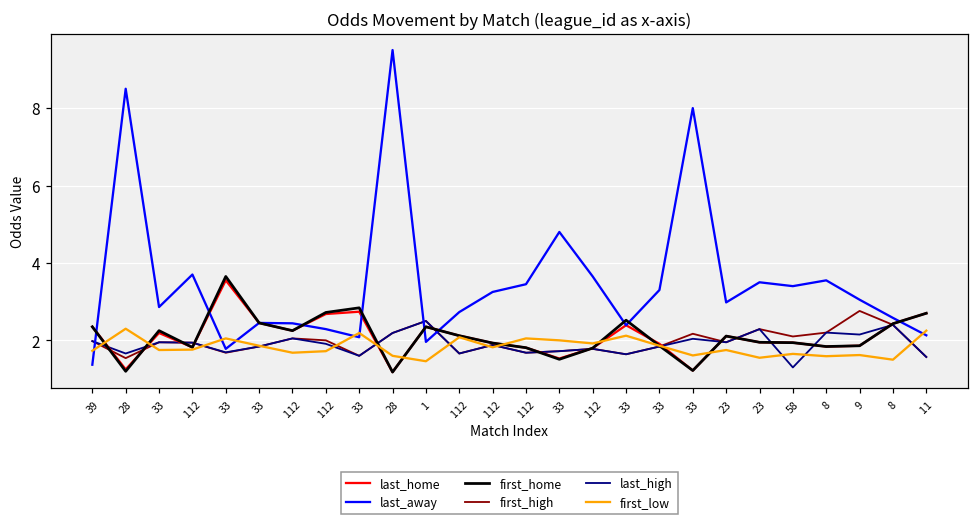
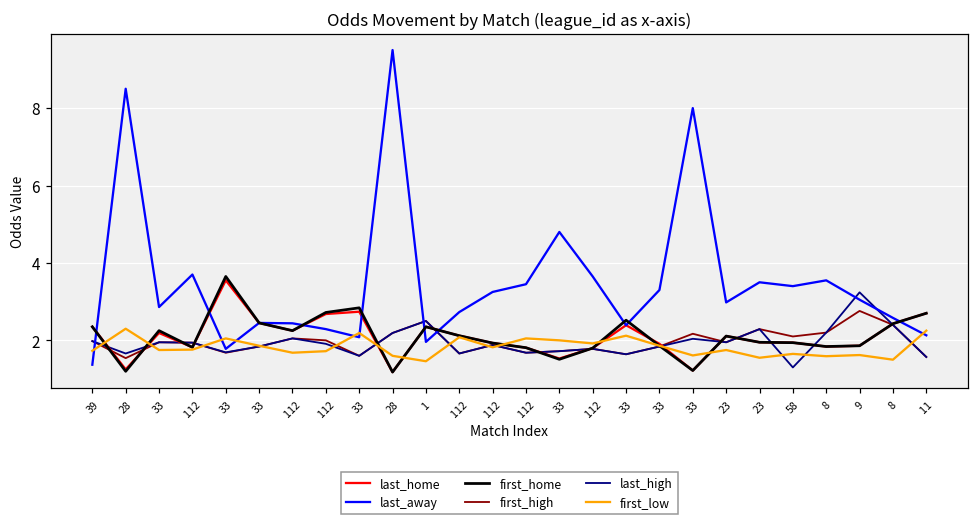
last_high, 9: 2.2 -> 3.2
